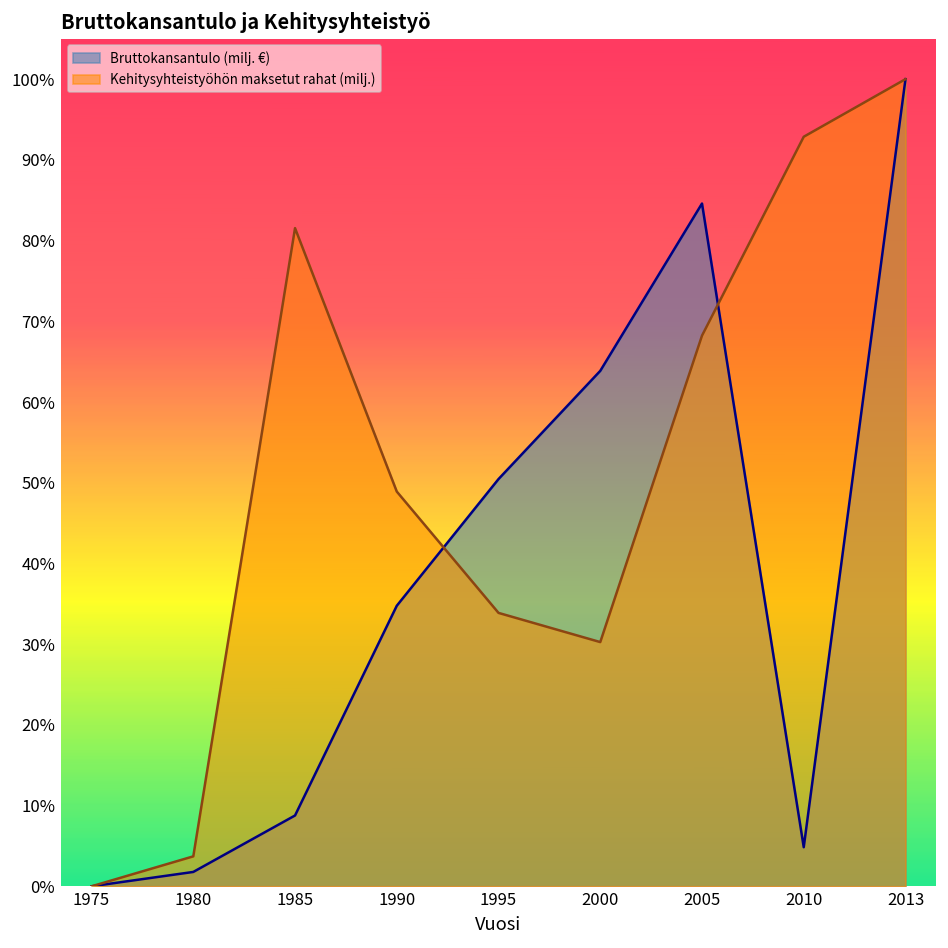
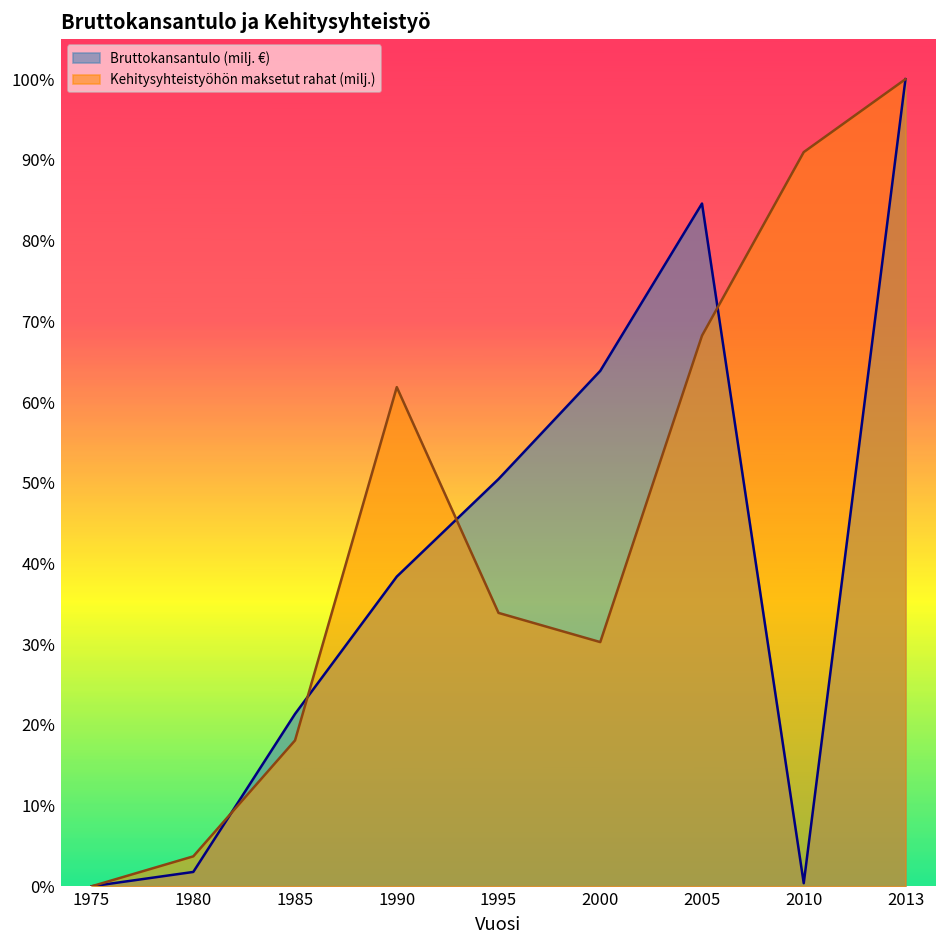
Bruttokansantulo (milj. €), 1985: 9% -> 21%
Kehitysyhteistyöhön maksetut rahat (milj.), 1985: 82% -> 18%
Bruttokansantulo (milj. €), 1990: 35% -> 38%
Kehitysyhteistyöhön maksetut rahat (milj.), 1990: 49% -> 62%
Bruttokansantulo (milj. €), 2010: 5% -> 0%
Kehitysyhteistyöhön maksetut rahat (milj.), 2010: 93% -> 91%
